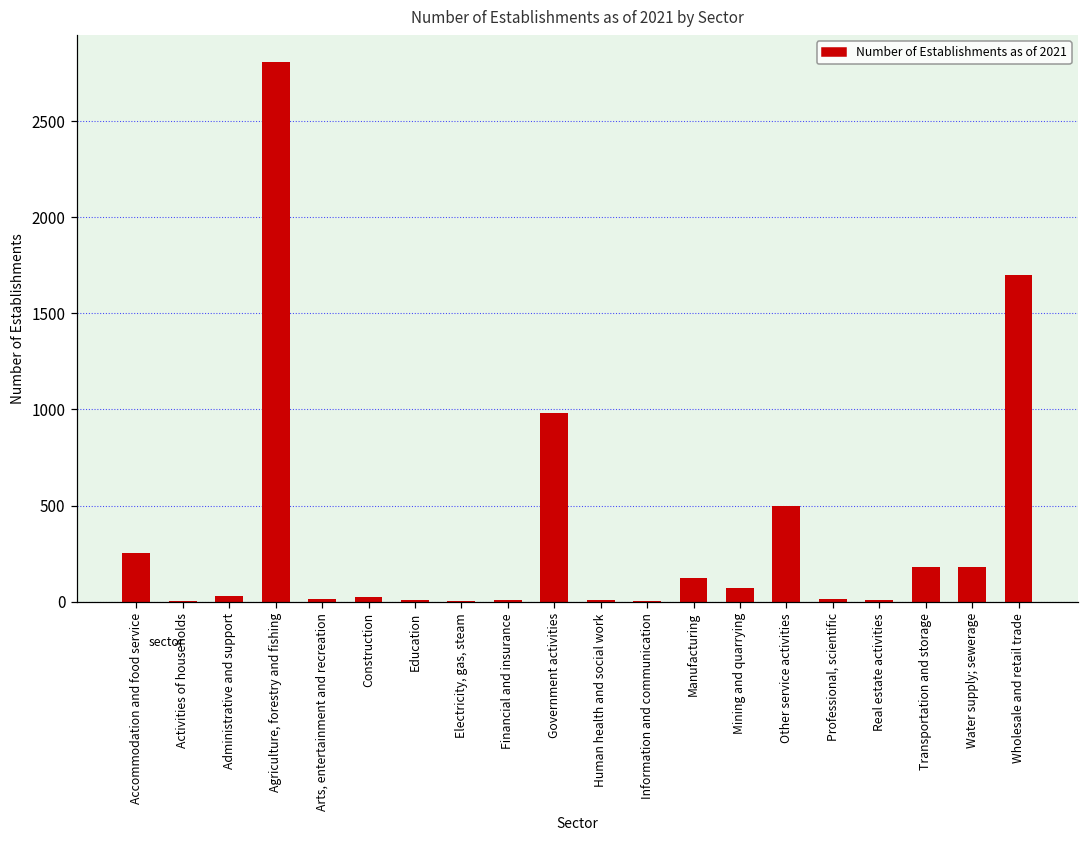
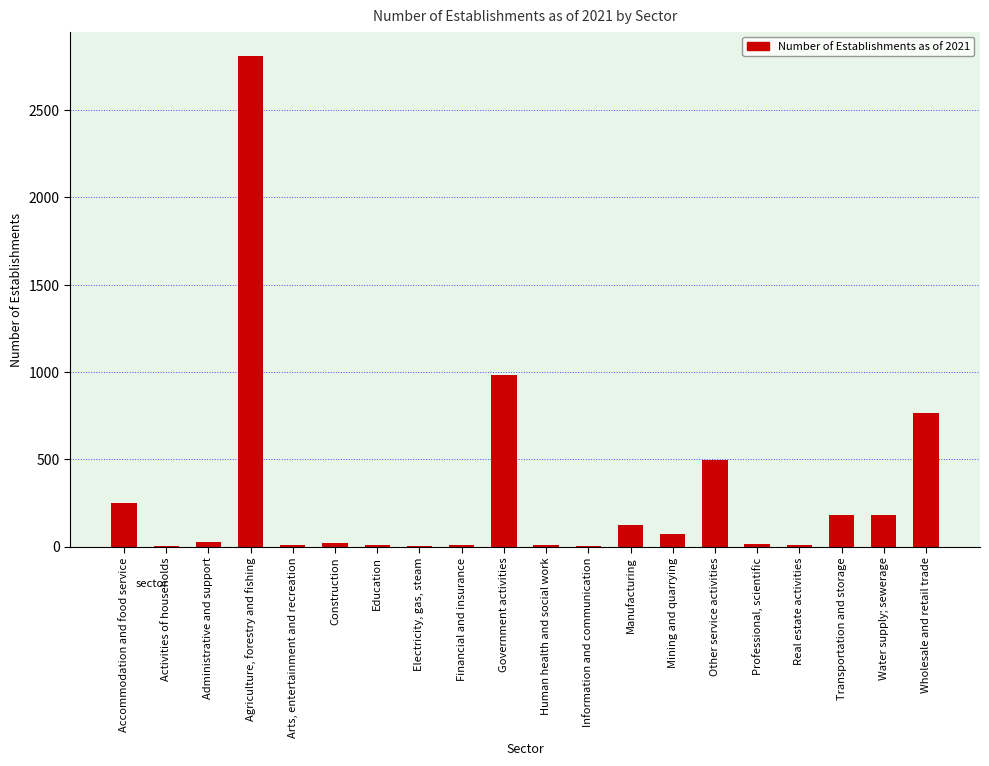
Wholesale and retail trade: 1700 -> 760
